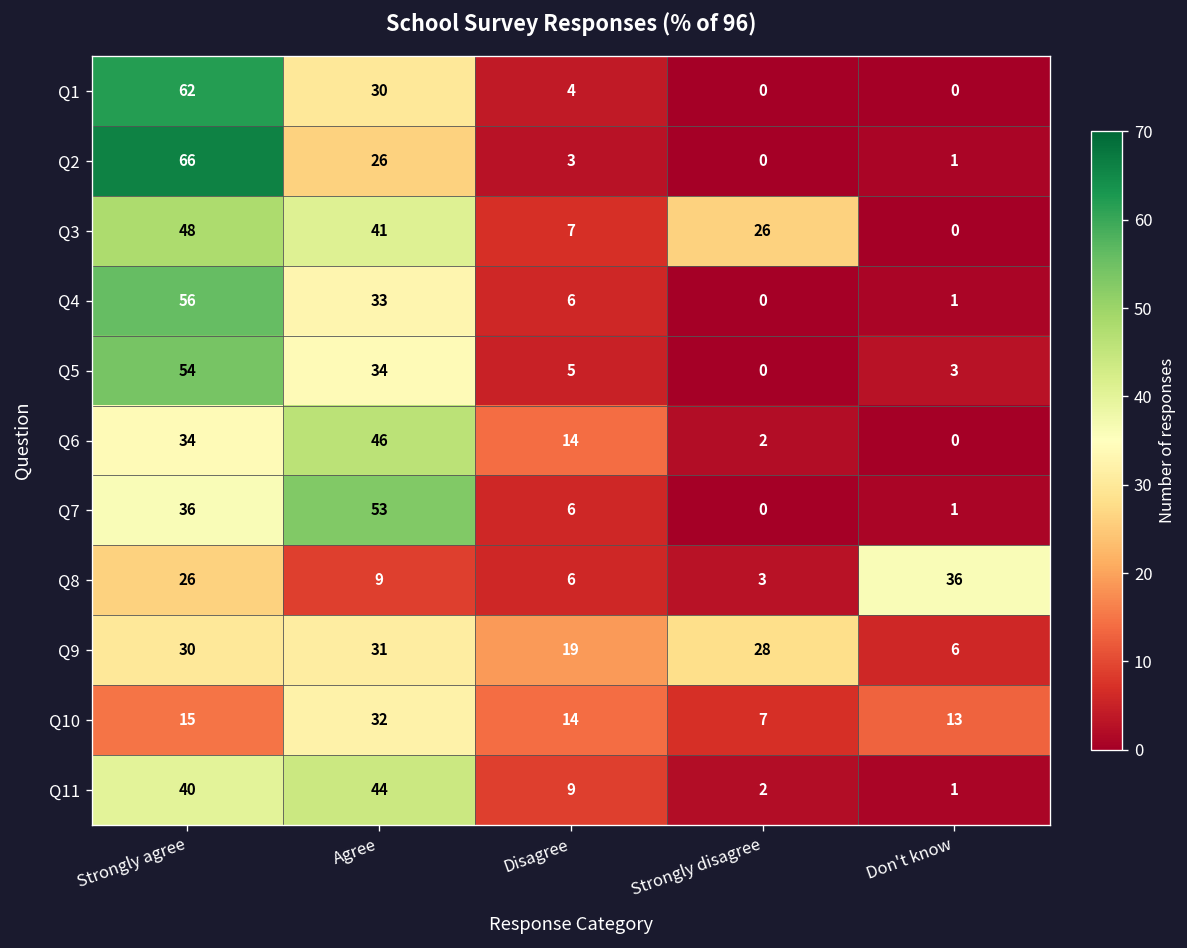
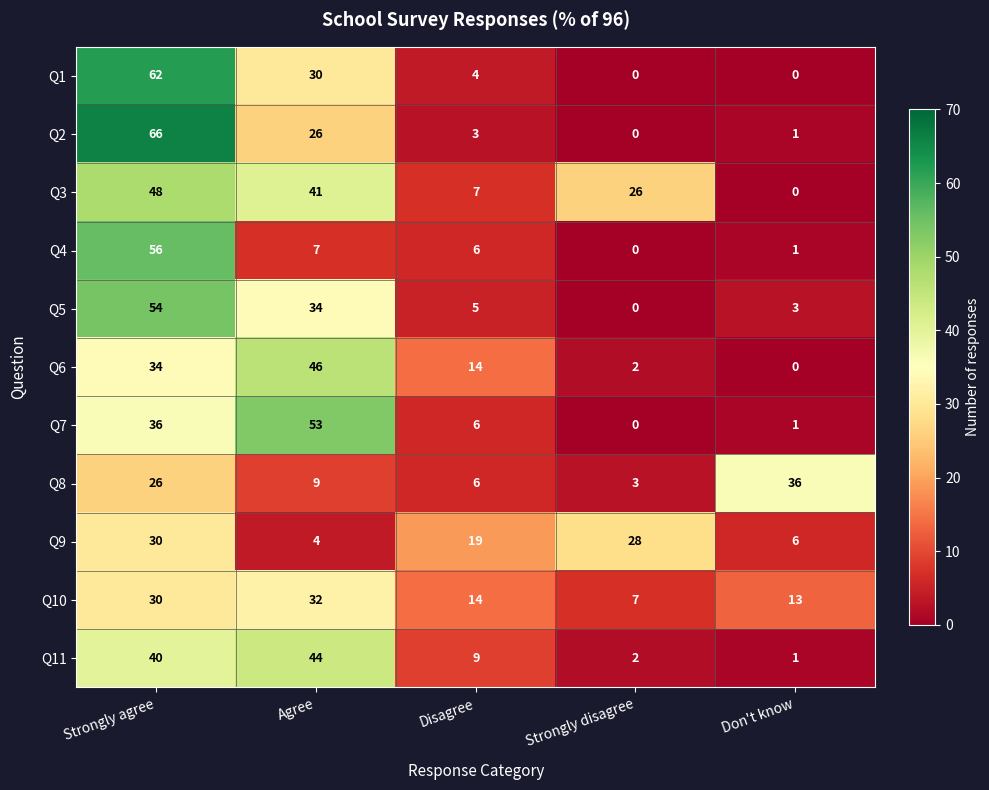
Q4, Agree: 33 -> 7
Q9, Agree: 31 -> 4
Q10, Strongly agree: 15 -> 30
